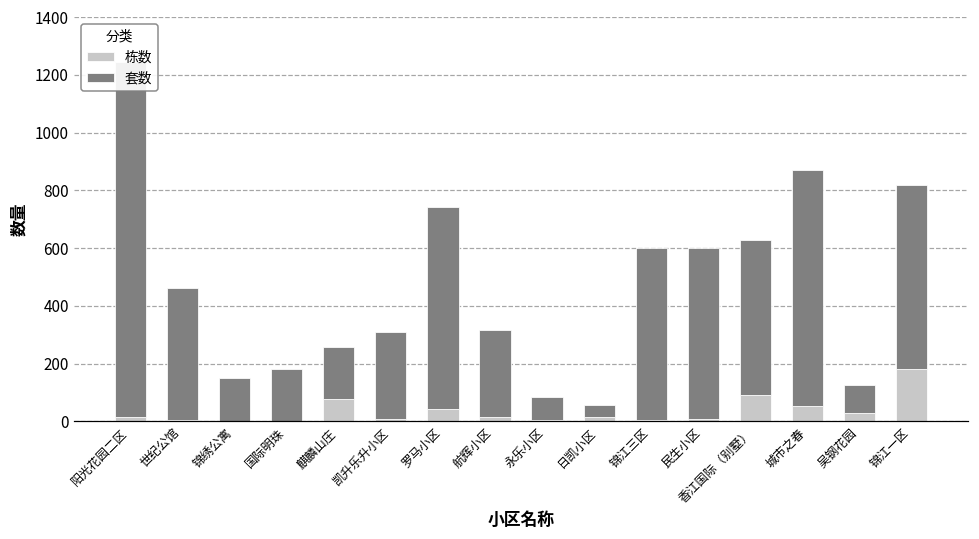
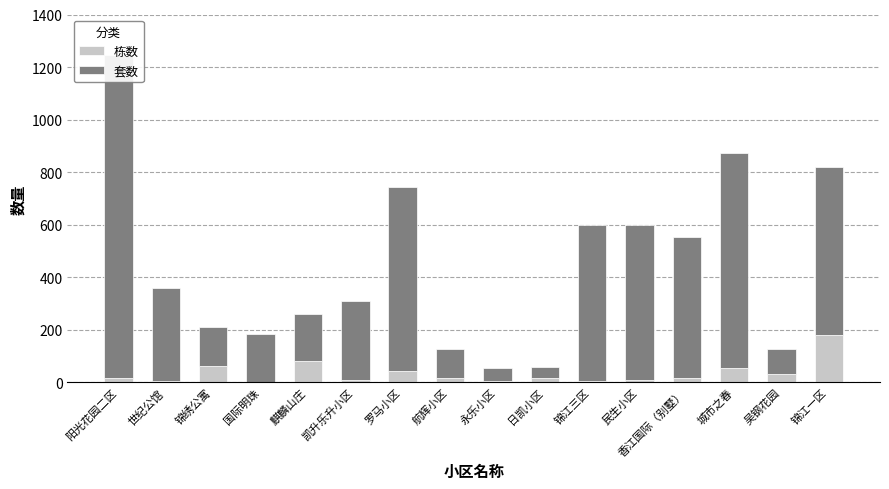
套数, 世纪公馆: 460 -> 360
栋数, 锦绣公寓: 0 -> 60
套数, 航辉小区: 300 -> 110
套数, 永乐小区: 80 -> 50
栋数, 香江国际（别墅）: 90 -> 20
